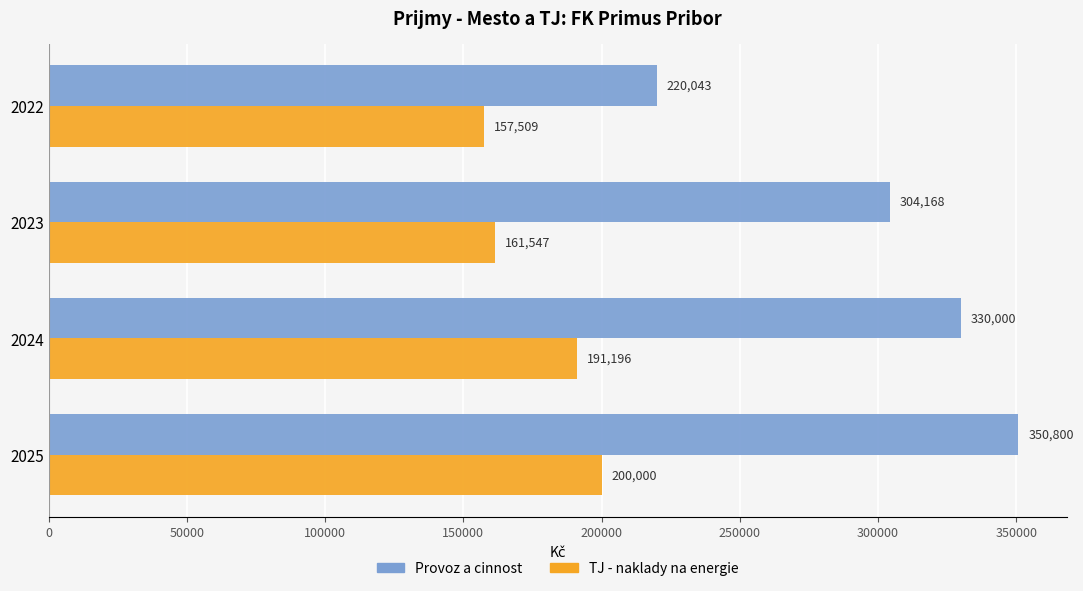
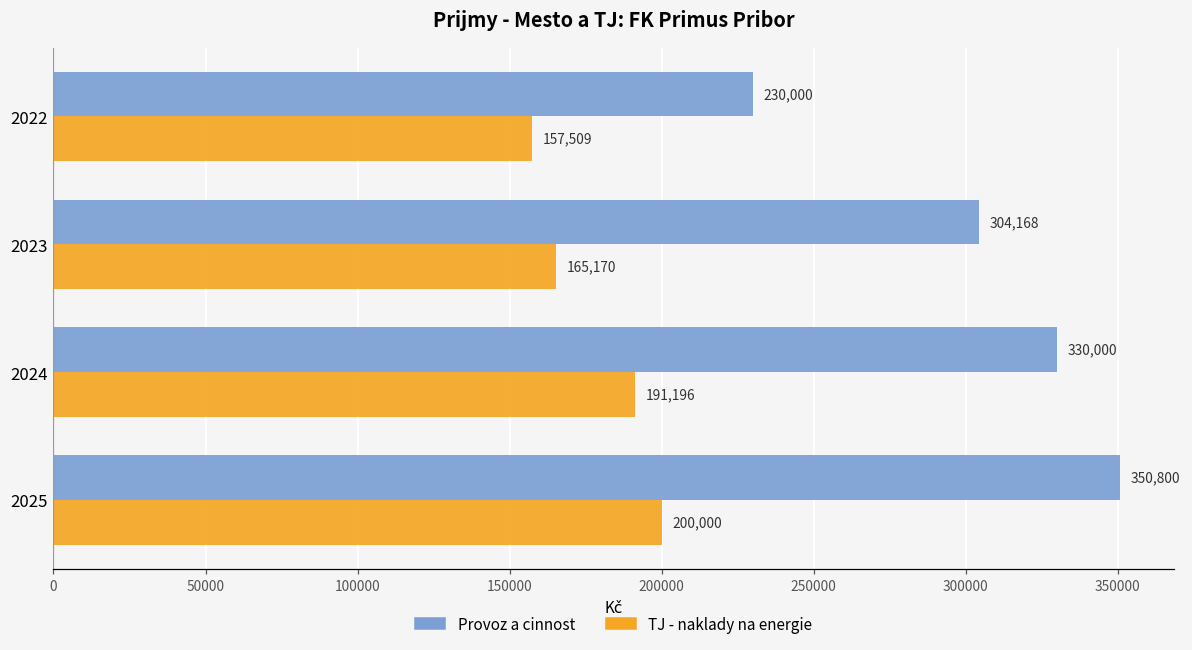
Provoz a cinnost, 2022: 220,043 -> 230,000
TJ - naklady na energie, 2023: 161,547 -> 165,170
